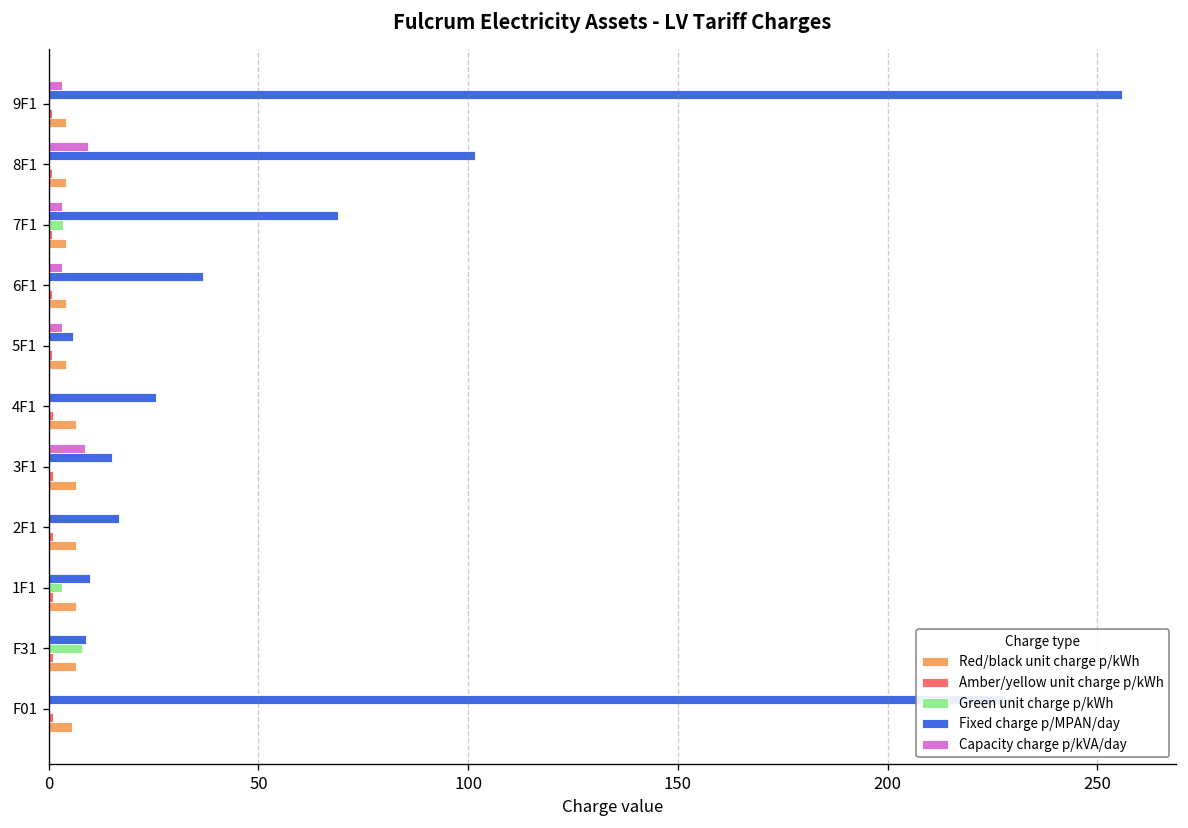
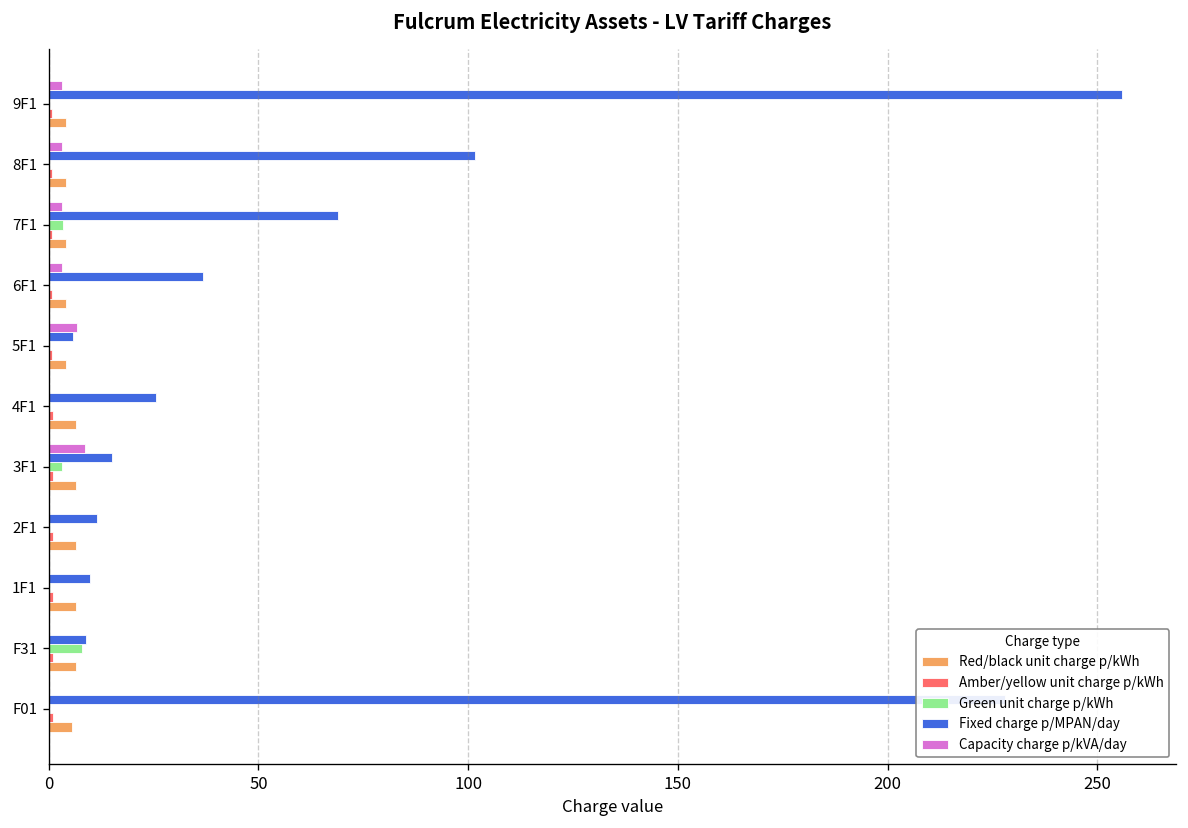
Capacity charge p/kVA/day, 8F1: 9 -> 3
Capacity charge p/kVA/day, 5F1: 3 -> 7
Green unit charge p/kWh, 3F1: 0 -> 3
Fixed charge p/MPAN/day, 2F1: 17 -> 12
Green unit charge p/kWh, 1F1: 3 -> 0
